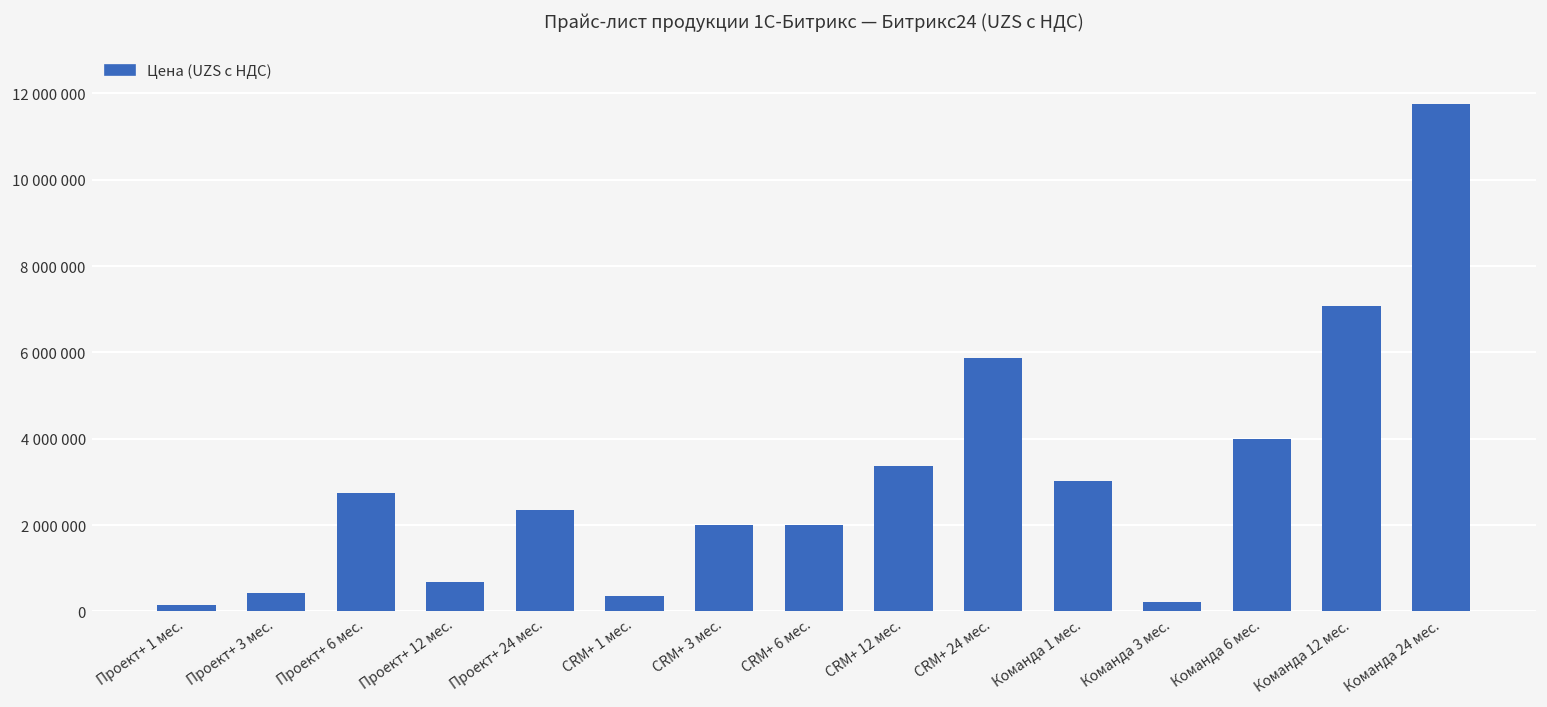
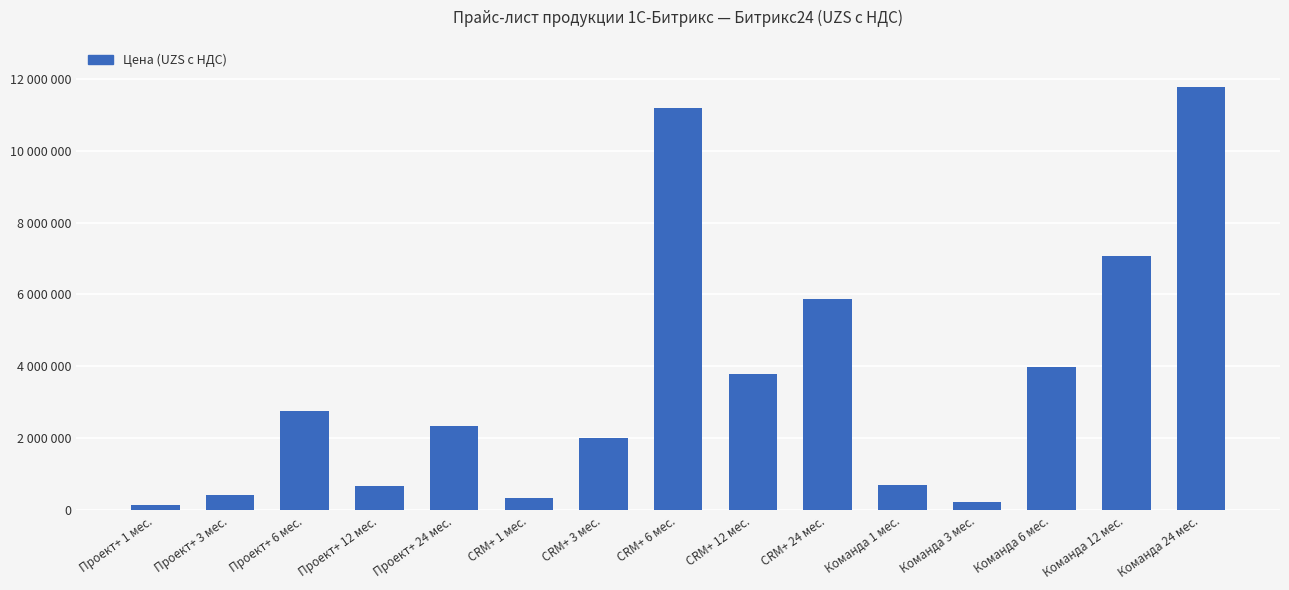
CRM+ 6 мес.: 2000000 -> 11200000
CRM+ 12 мес.: 3400000 -> 3800000
Команда 1 мес.: 3000000 -> 700000
